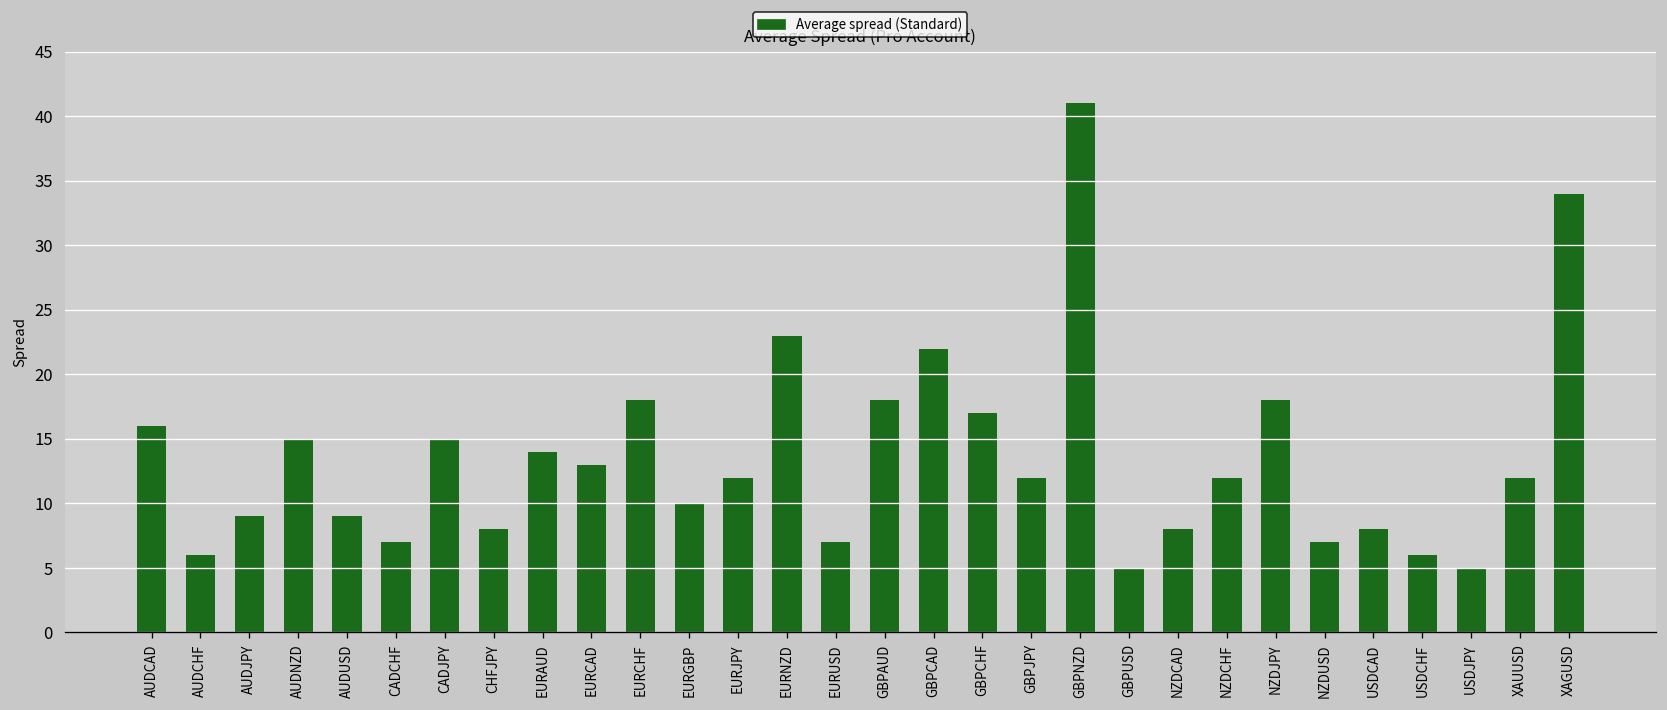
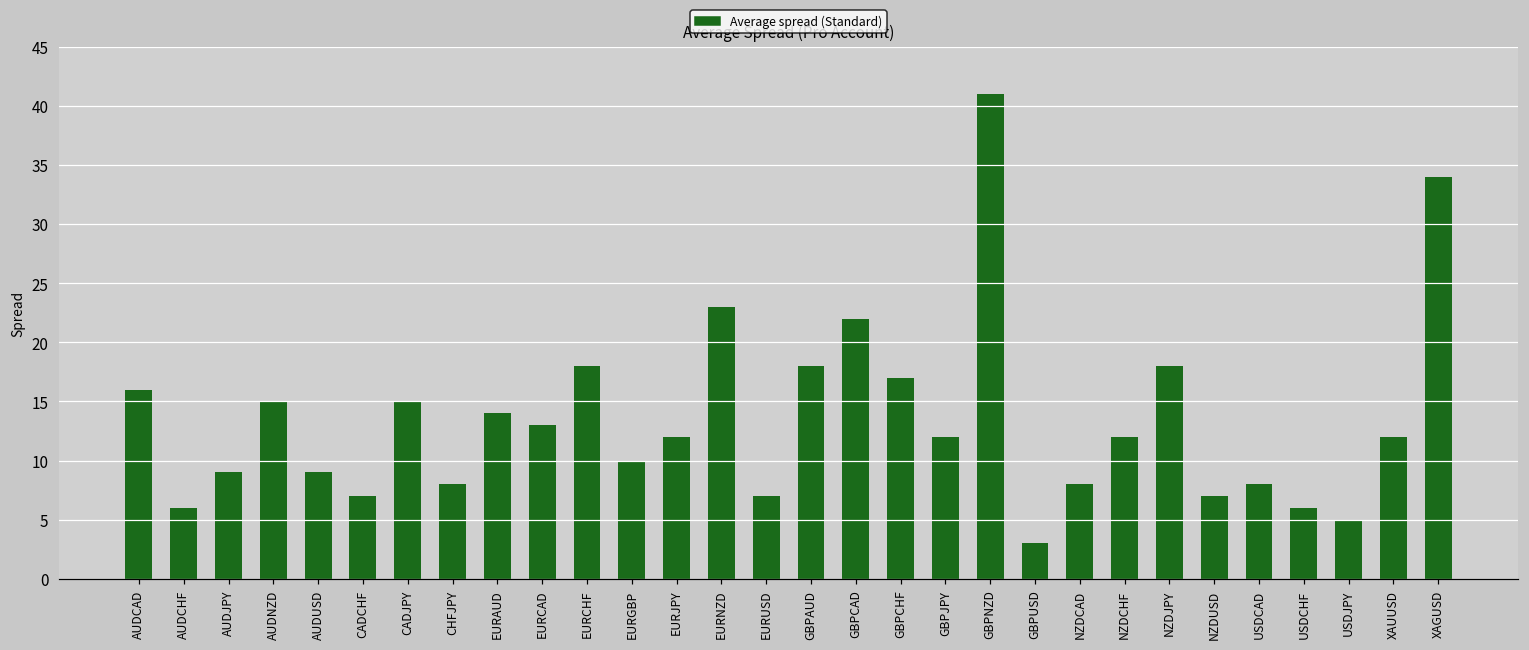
GBPUSD: 5 -> 3
